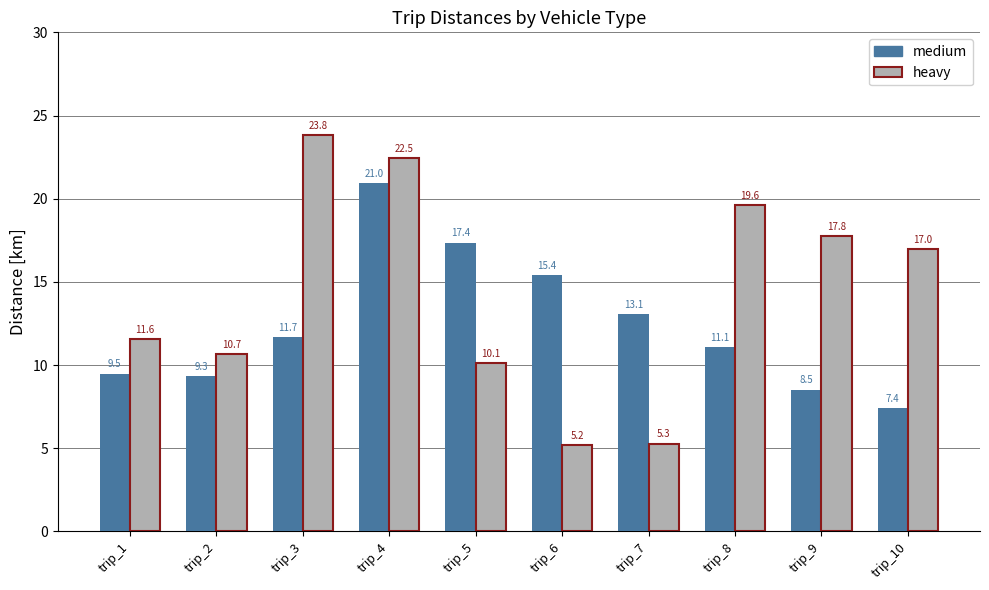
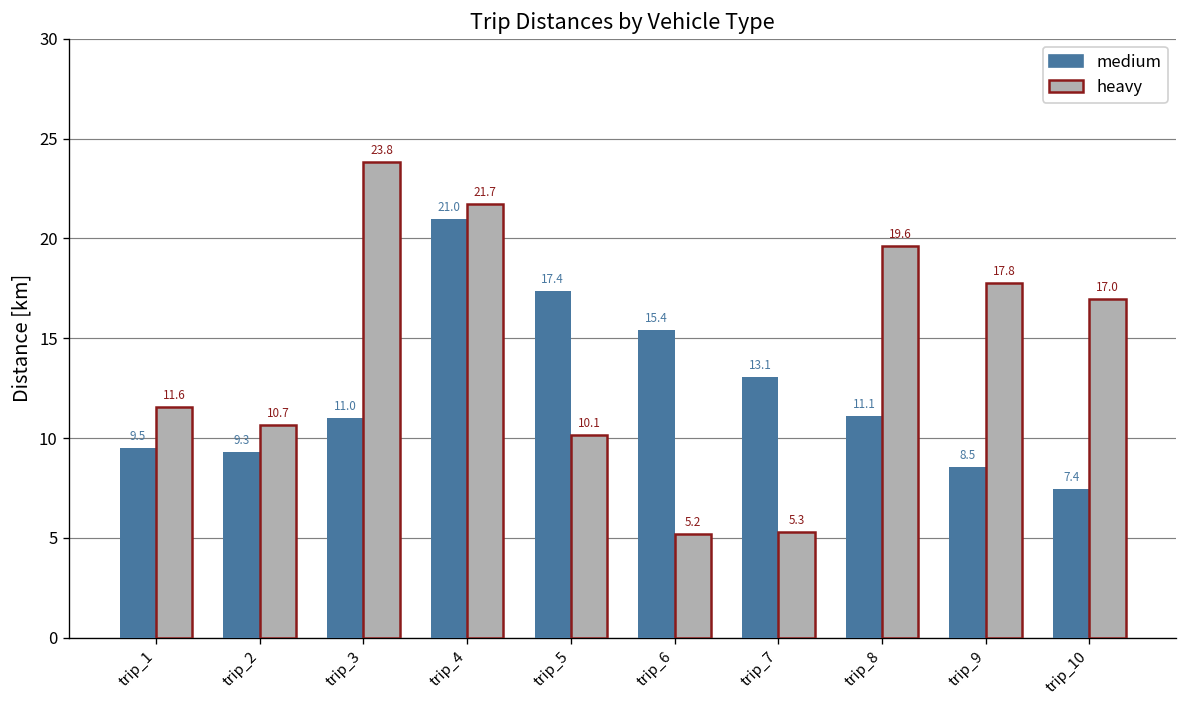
medium, trip_3: 11.7 -> 11.0
heavy, trip_4: 22.5 -> 21.7
